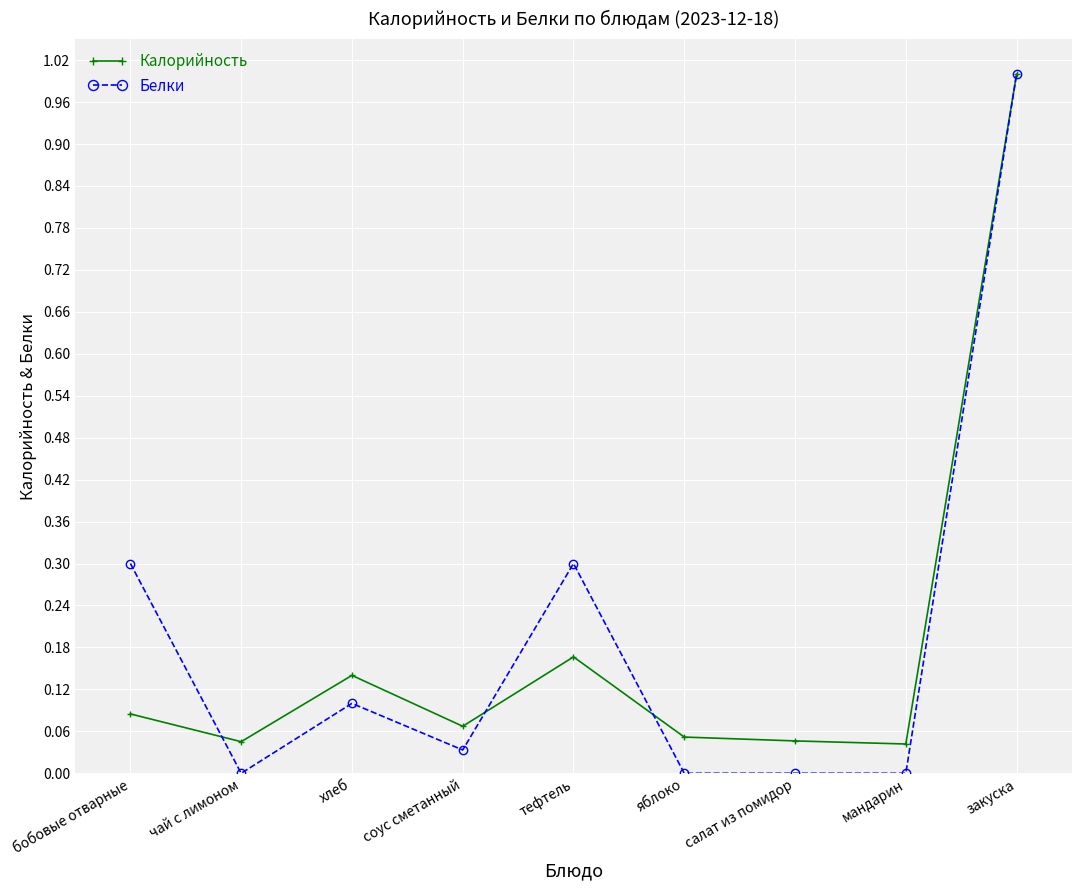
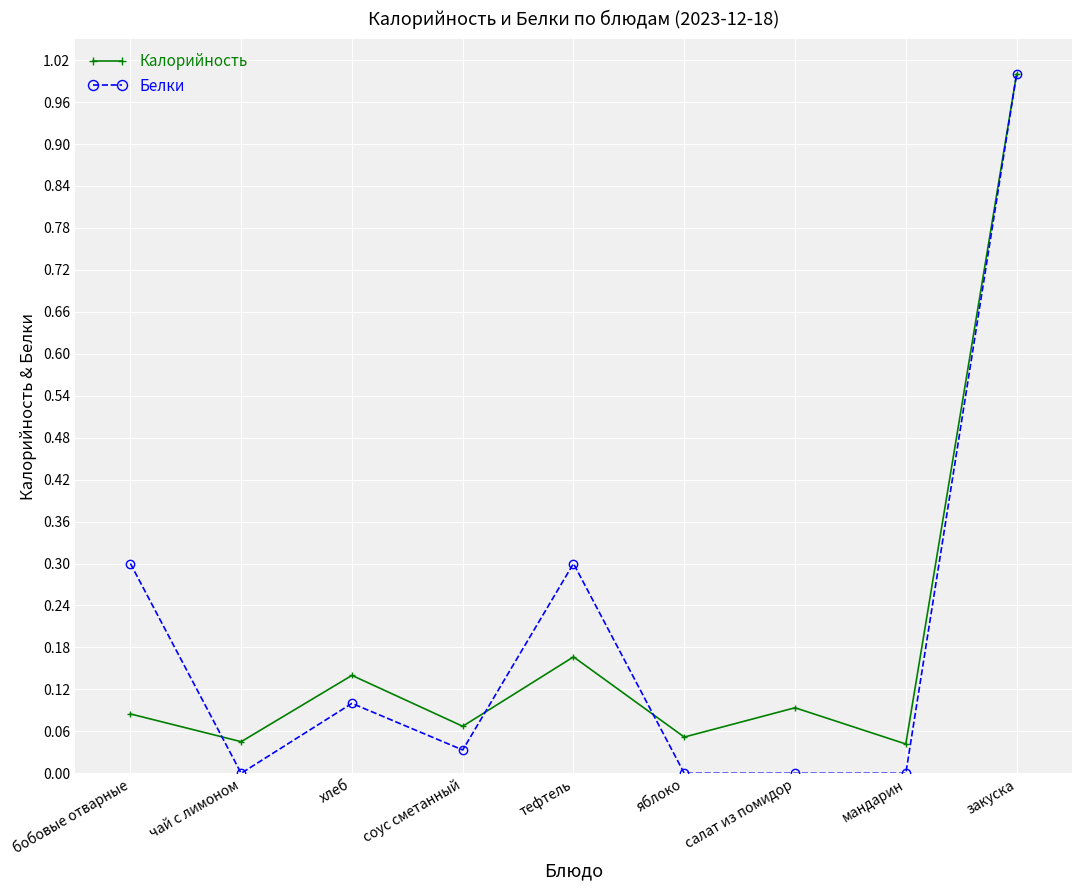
Калорийность, салат из помидор: 0.05 -> 0.09
